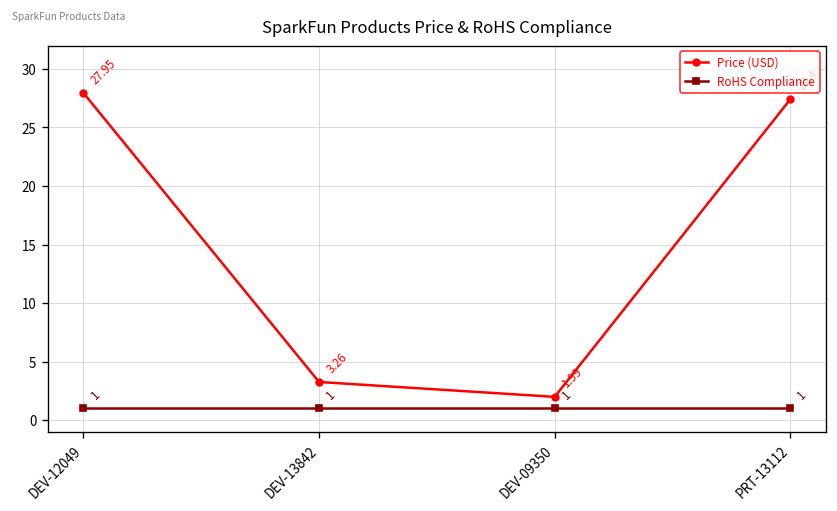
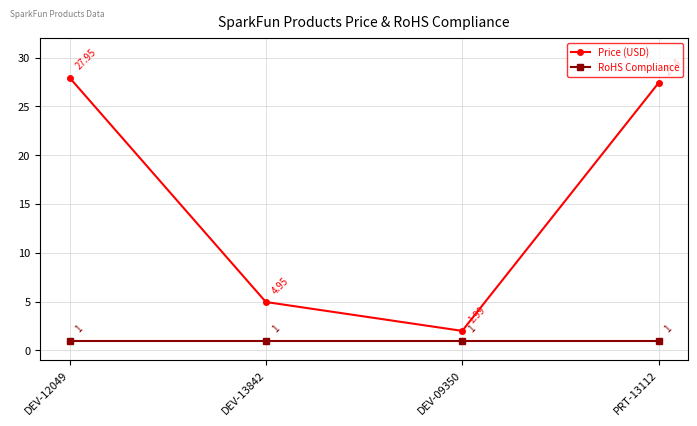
Price (USD), DEV-13842: 3.26 -> 4.95
